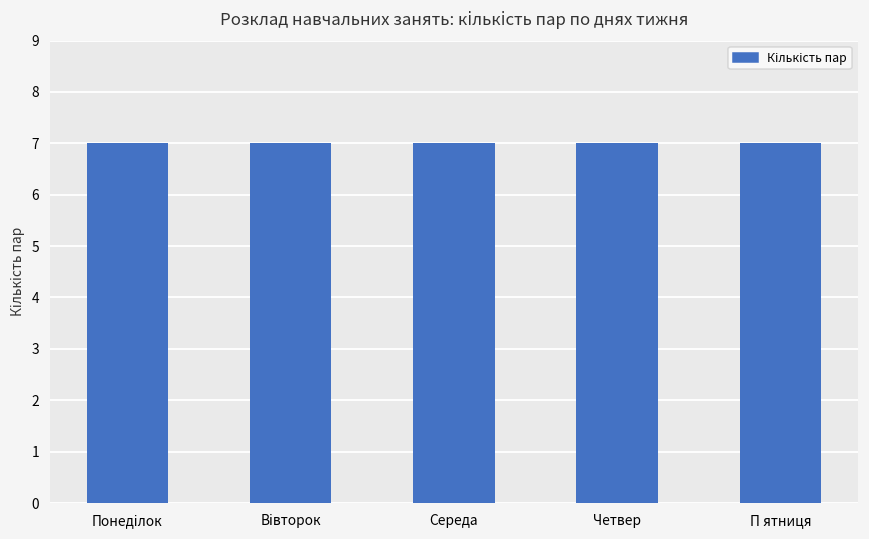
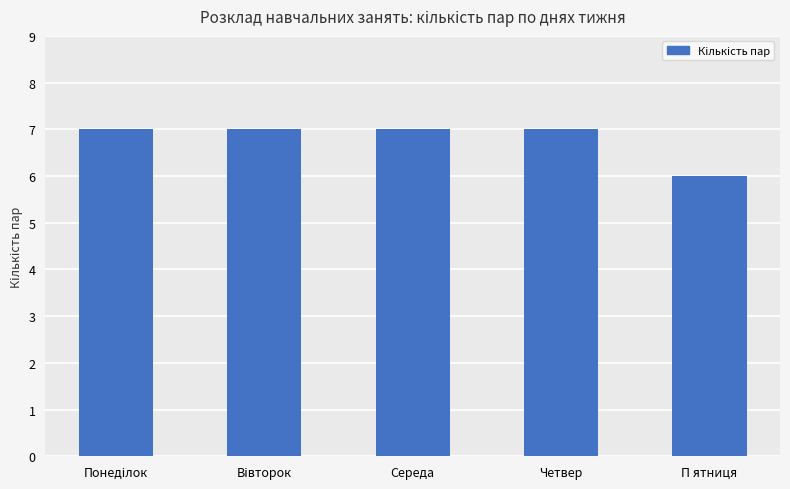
П ятниця: 7 -> 6
